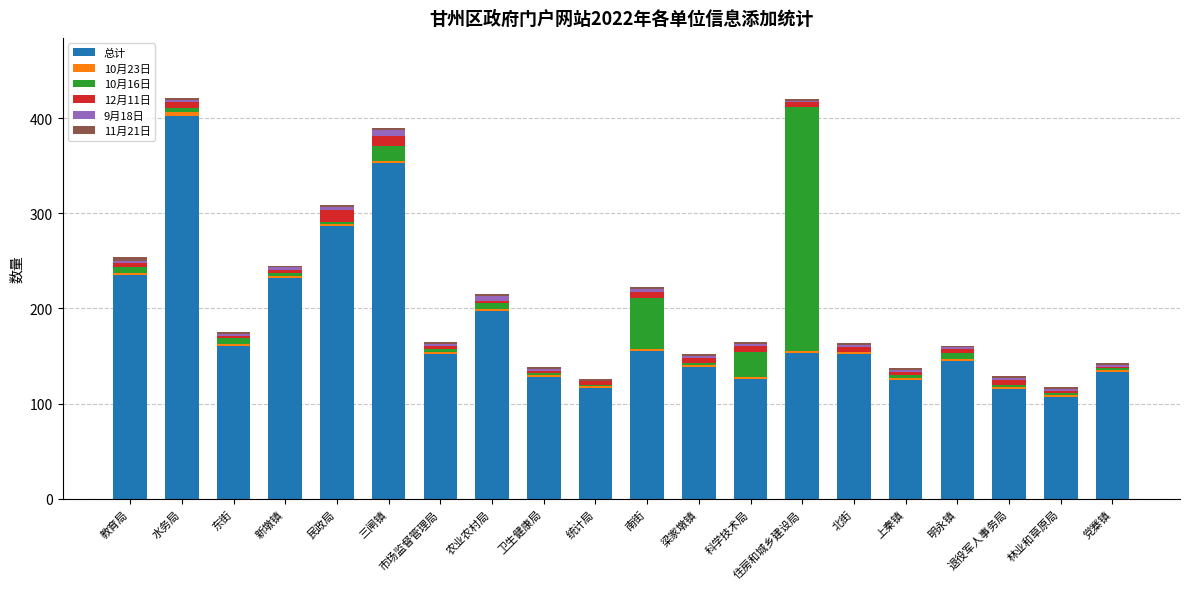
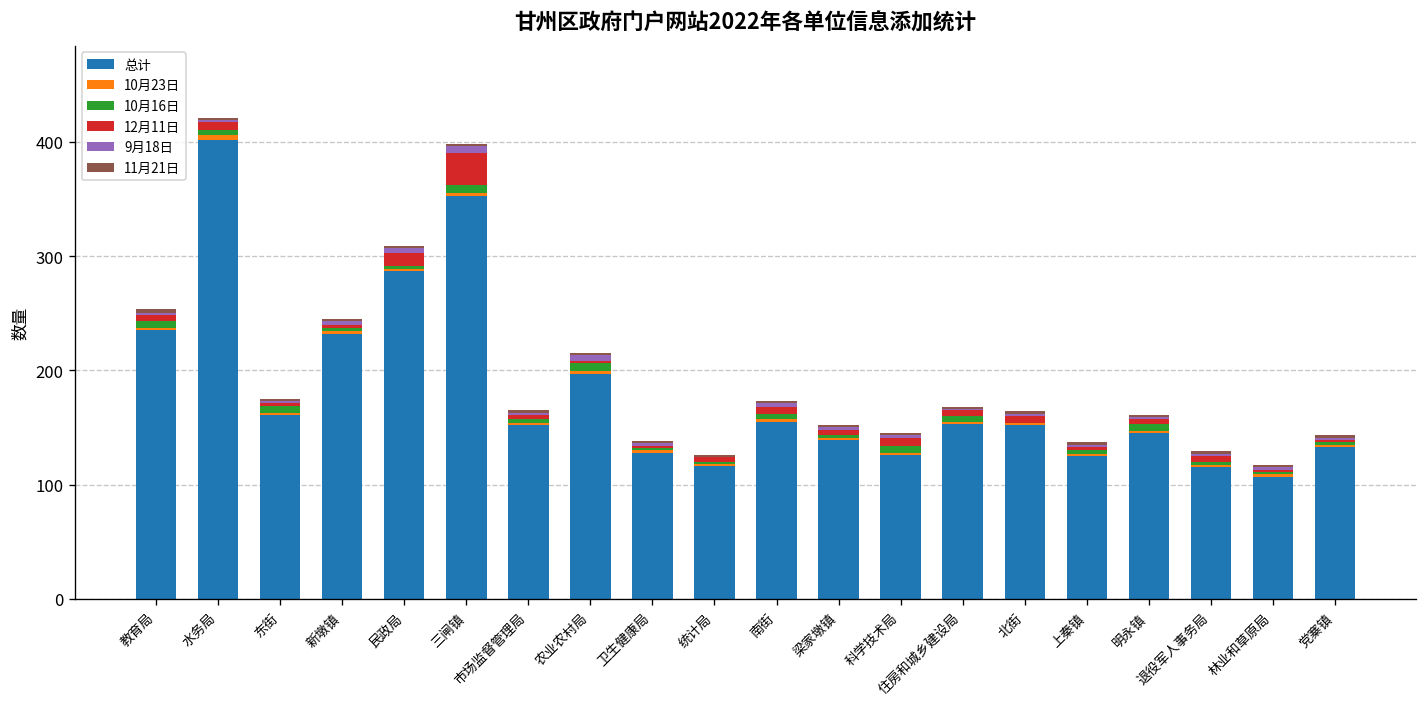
10月16日, 三闸镇: 20 -> 10
12月11日, 三闸镇: 10 -> 30
10月16日, 南街: 50 -> 10
10月16日, 科学技术局: 30 -> 10
10月16日, 住房和城乡建设局: 260 -> 10
